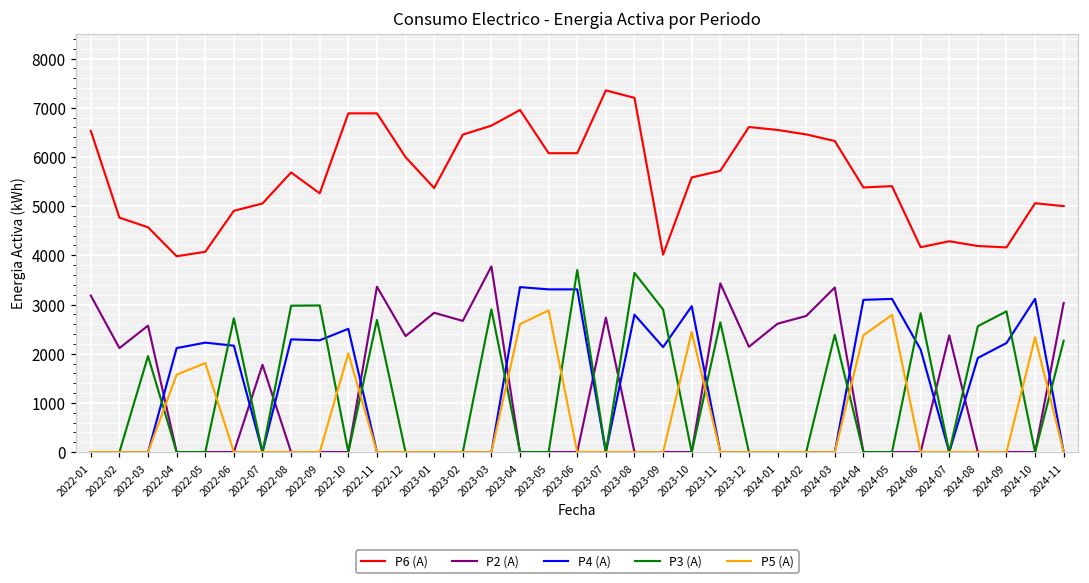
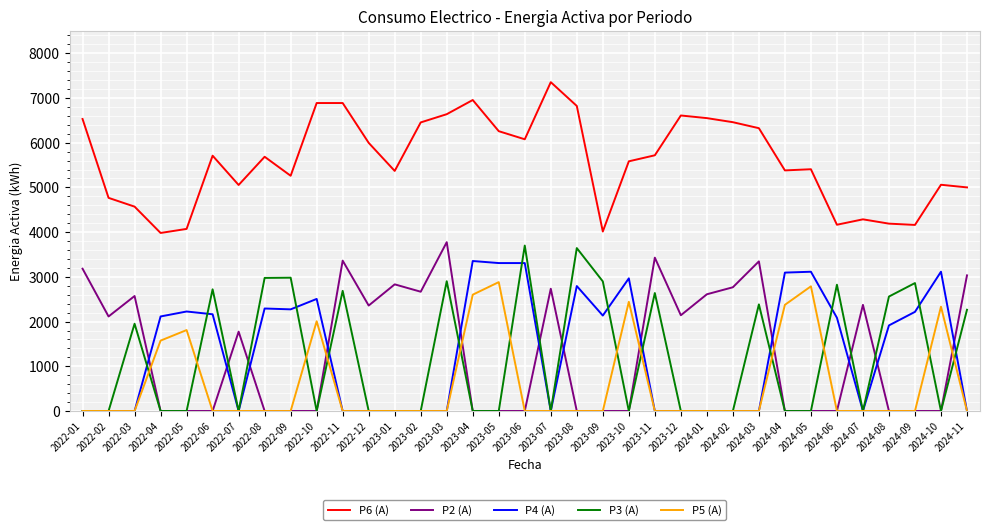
P6 (A), 2022-06: 4900 -> 5700
P6 (A), 2023-05: 6100 -> 6300
P6 (A), 2023-08: 7200 -> 6800
